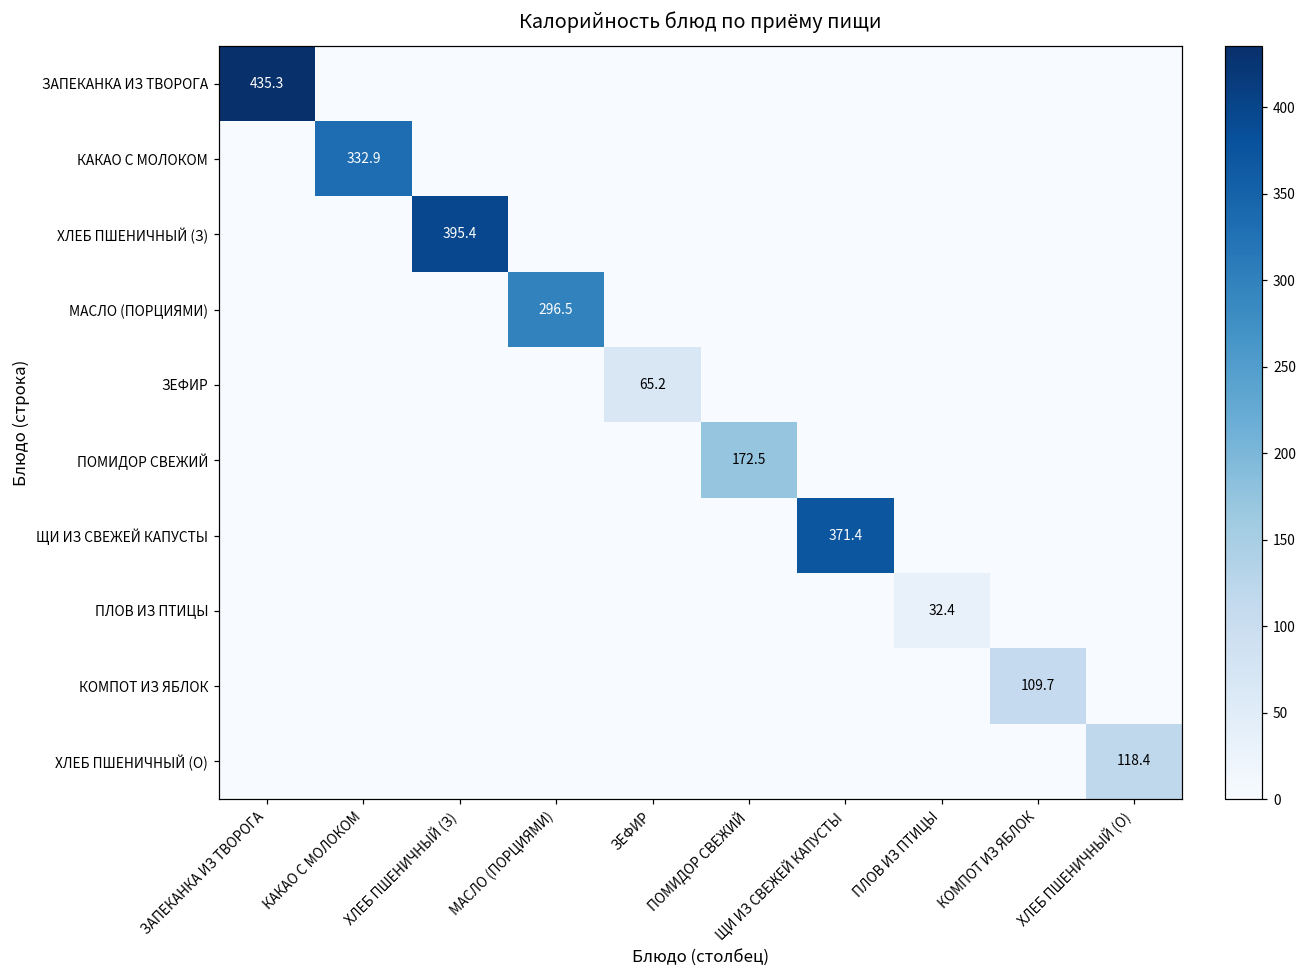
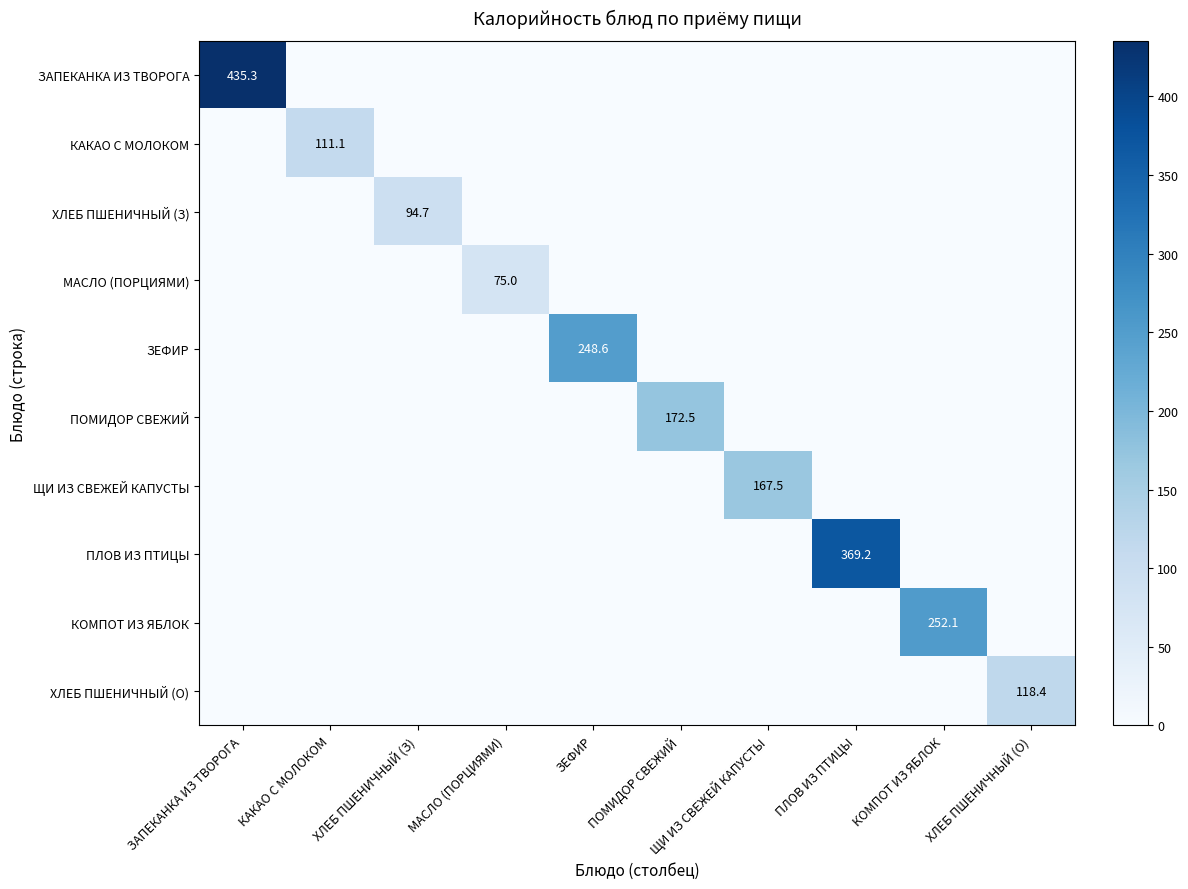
КАКАО С МОЛОКОМ, КАКАО С МОЛОКОМ: 332.9 -> 111.1
ХЛЕБ ПШЕНИЧНЫЙ (З), ХЛЕБ ПШЕНИЧНЫЙ (З): 395.4 -> 94.7
МАСЛО (ПОРЦИЯМИ), МАСЛО (ПОРЦИЯМИ): 296.5 -> 75.0
ЗЕФИР, ЗЕФИР: 65.2 -> 248.6
ЩИ ИЗ СВЕЖЕЙ КАПУСТЫ, ЩИ ИЗ СВЕЖЕЙ КАПУСТЫ: 371.4 -> 167.5
ПЛОВ ИЗ ПТИЦЫ, ПЛОВ ИЗ ПТИЦЫ: 32.4 -> 369.2
КОМПОТ ИЗ ЯБЛОК, КОМПОТ ИЗ ЯБЛОК: 109.7 -> 252.1
